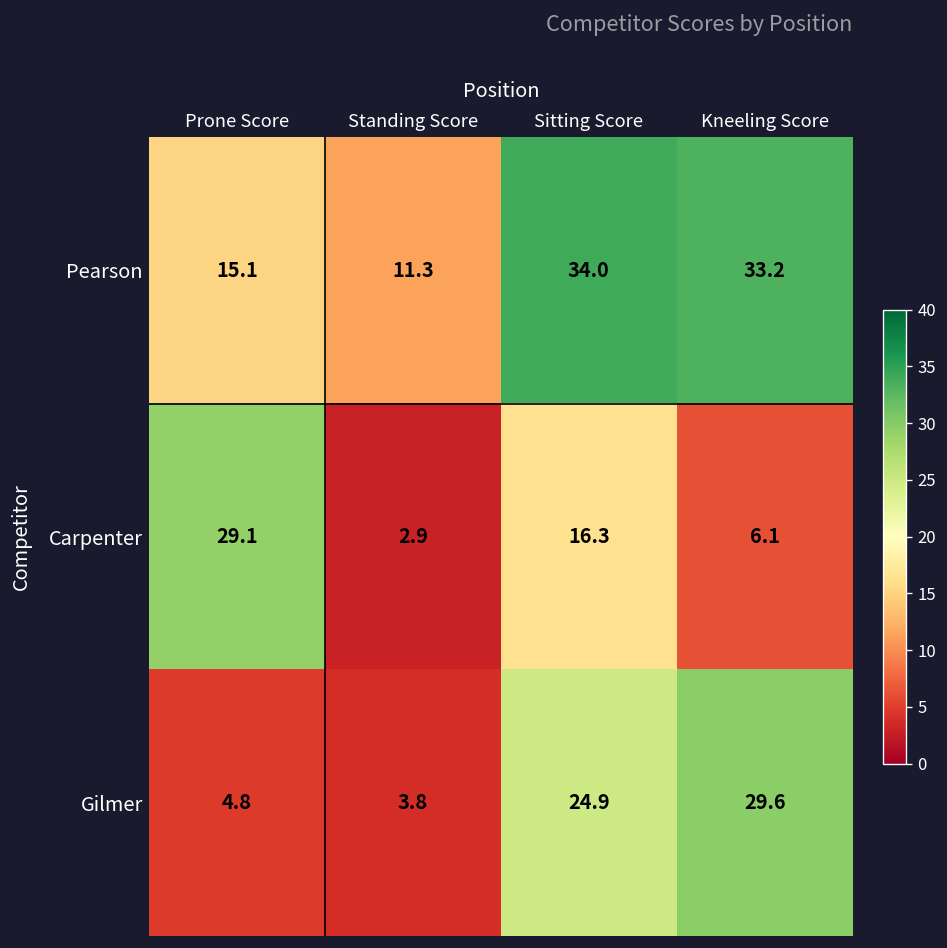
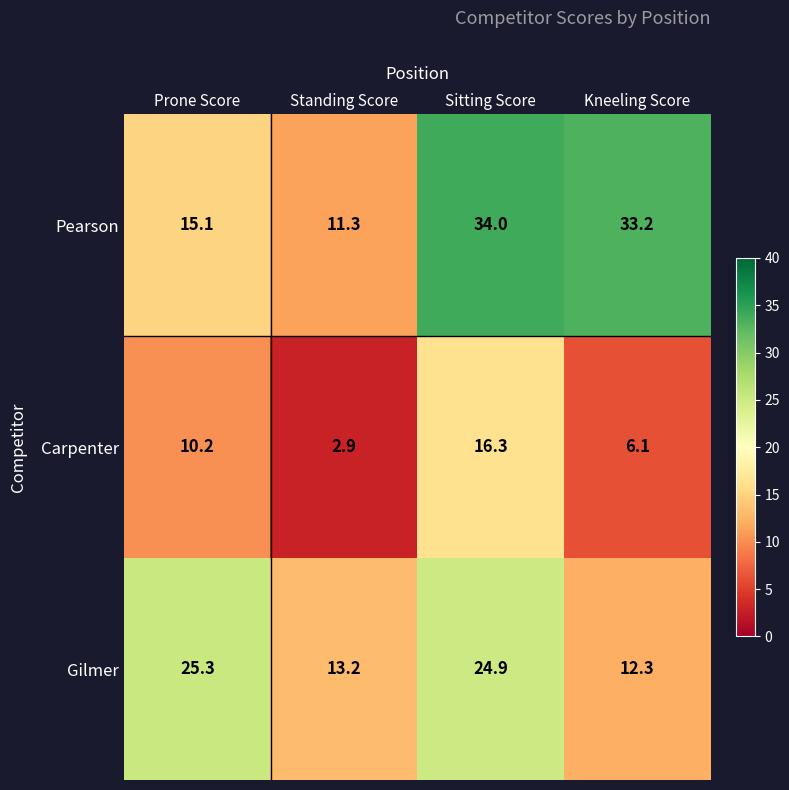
Carpenter, Prone Score: 29.1 -> 10.2
Gilmer, Prone Score: 4.8 -> 25.3
Gilmer, Standing Score: 3.8 -> 13.2
Gilmer, Kneeling Score: 29.6 -> 12.3
